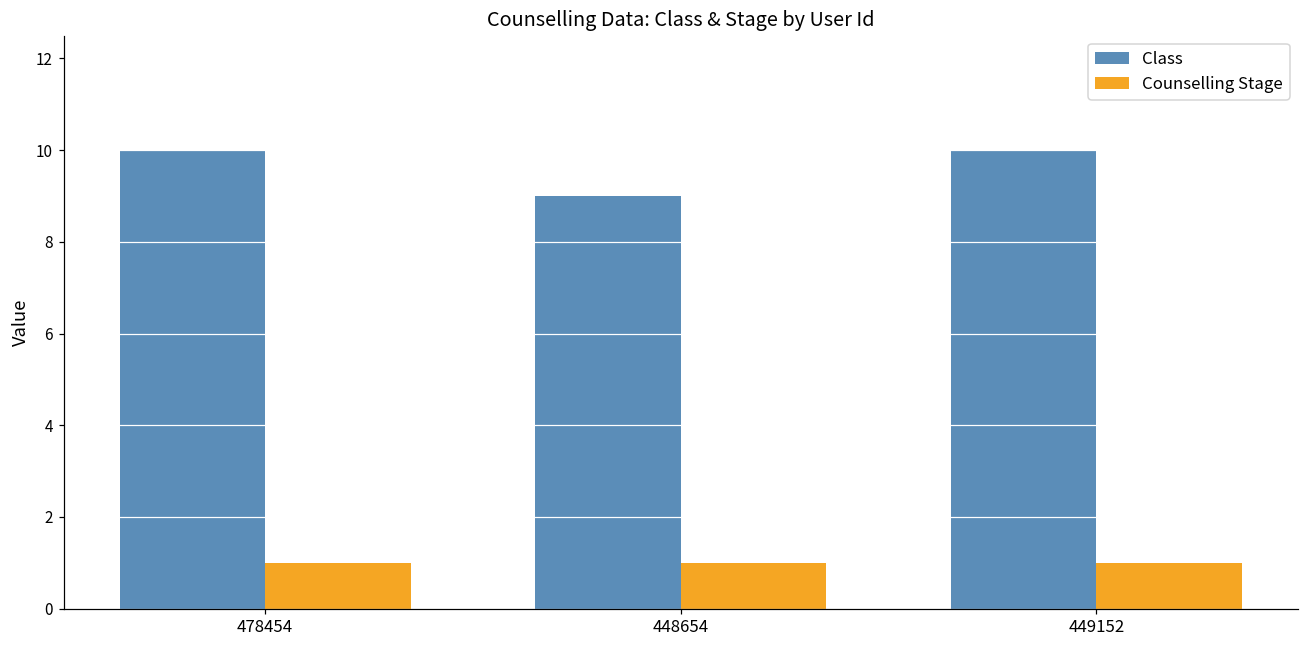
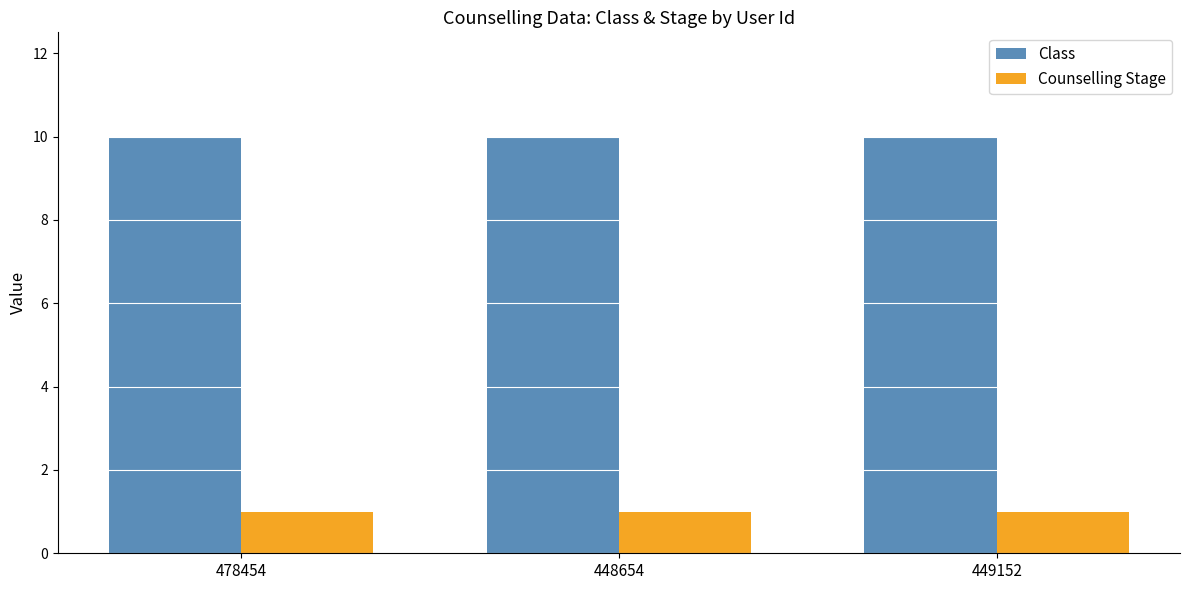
Class, 448654: 9 -> 10
